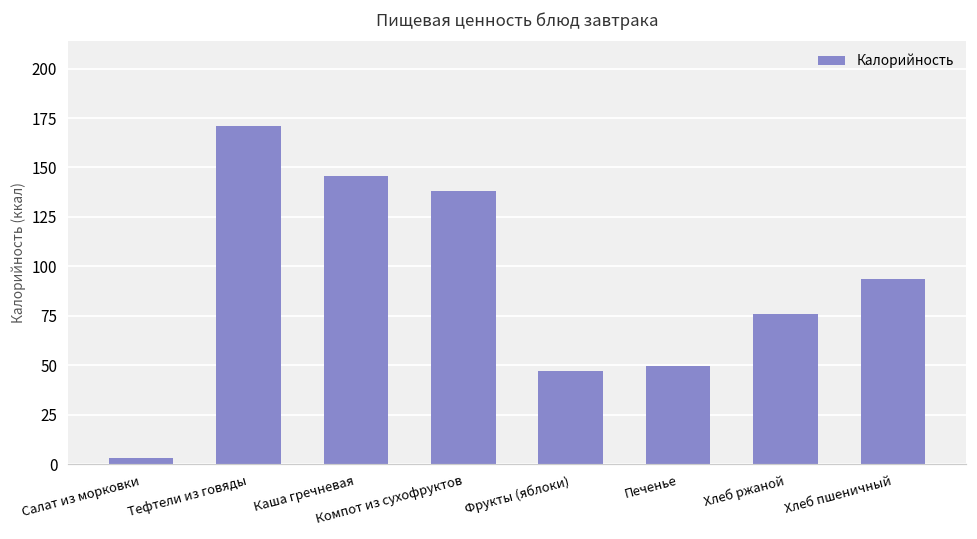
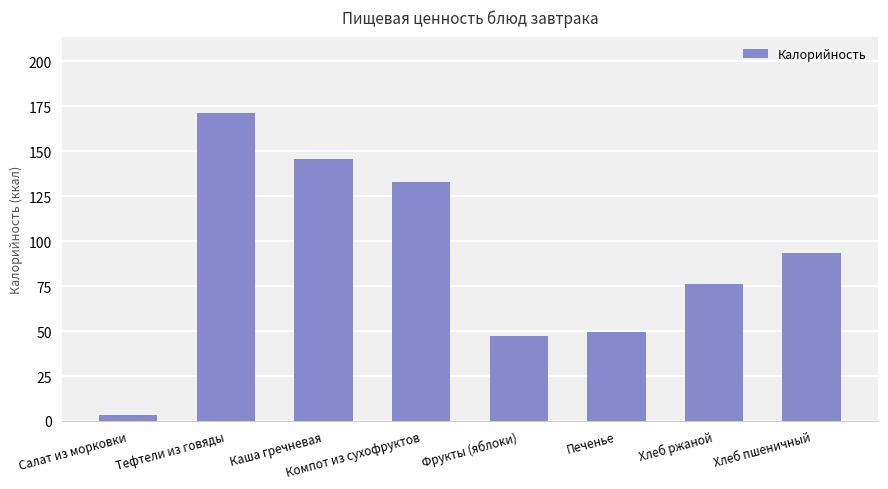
Компот из сухофруктов: 138 -> 133
